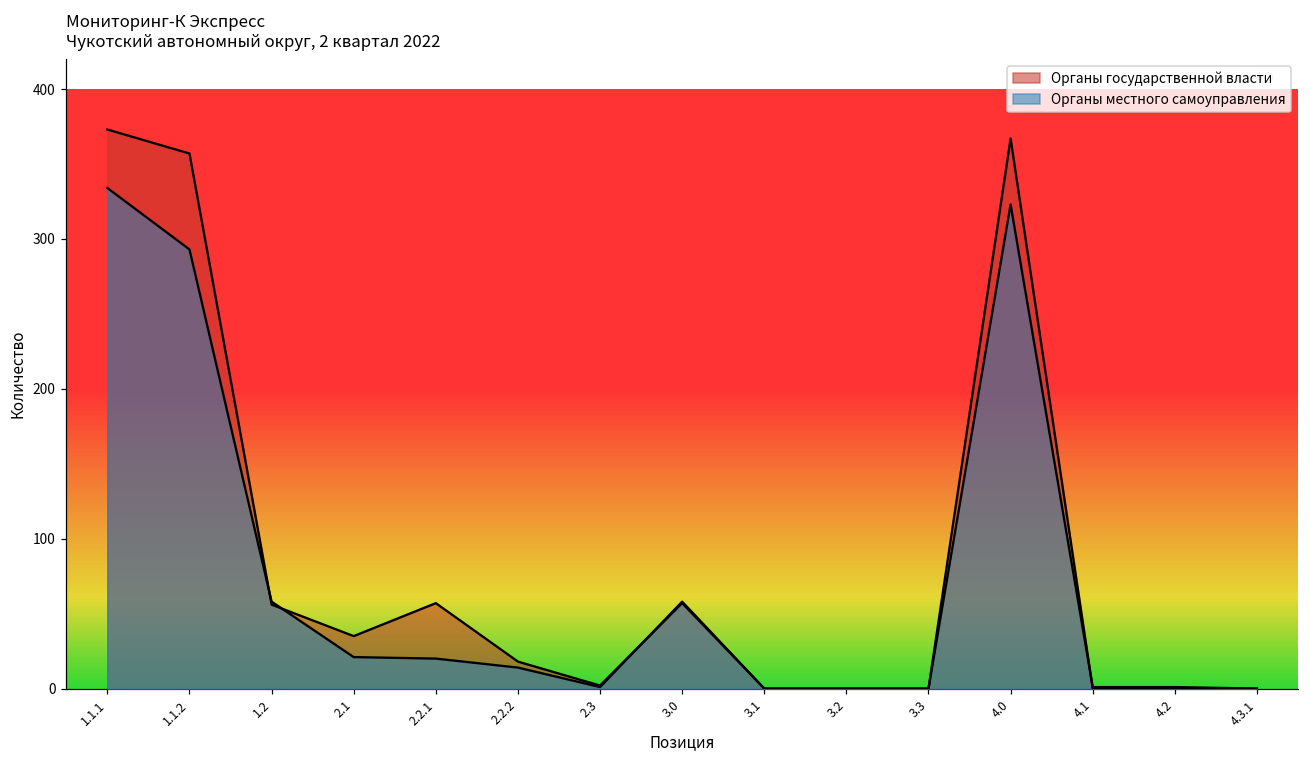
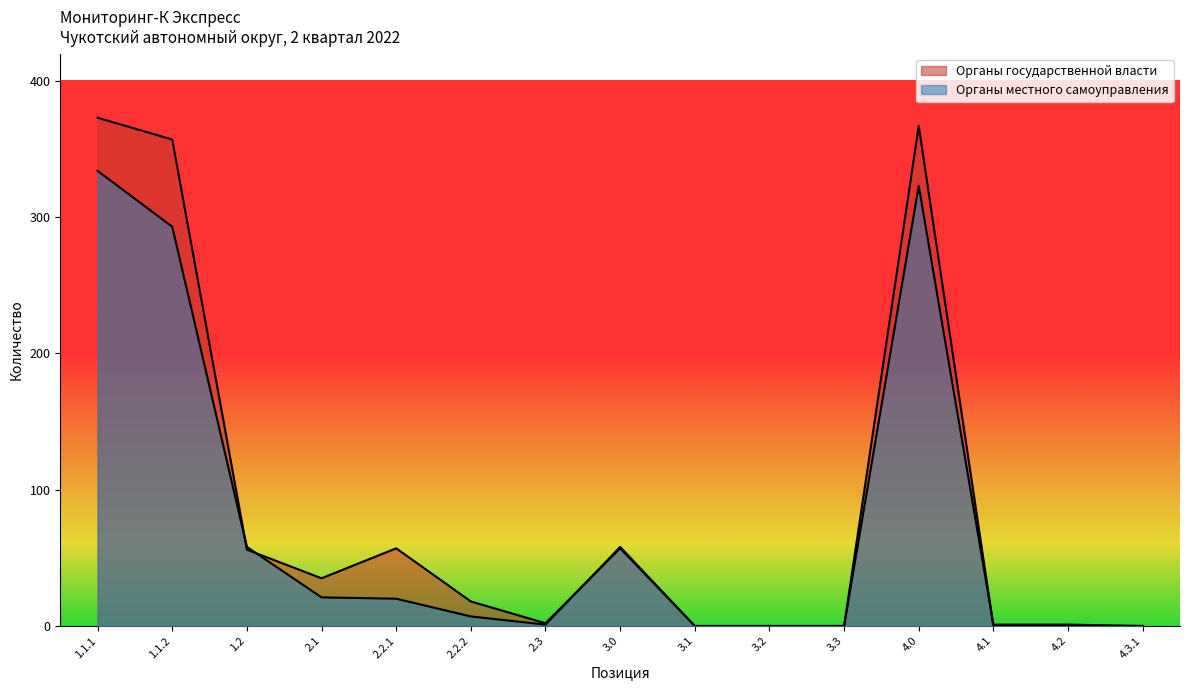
Органы местного самоуправления, 2.2.2: 14 -> 7
